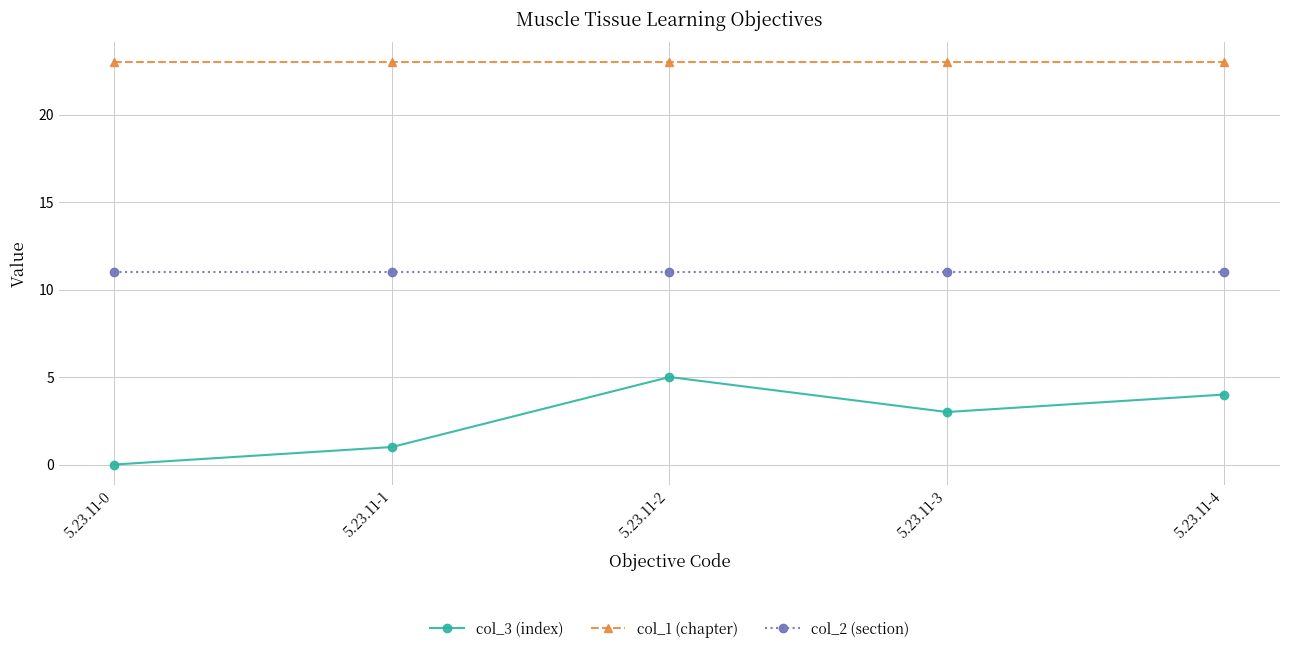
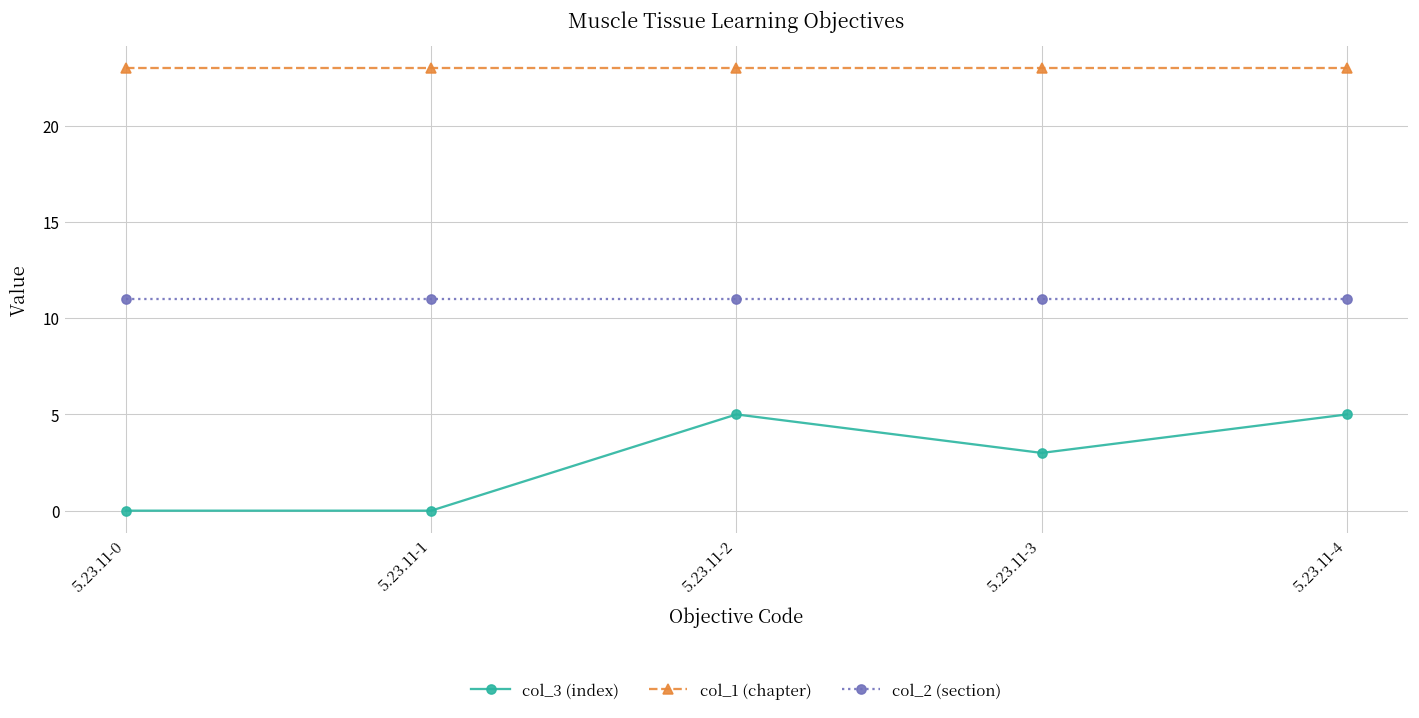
col_3 (index), 5.23.11-1: 1 -> 0
col_3 (index), 5.23.11-4: 4 -> 5
